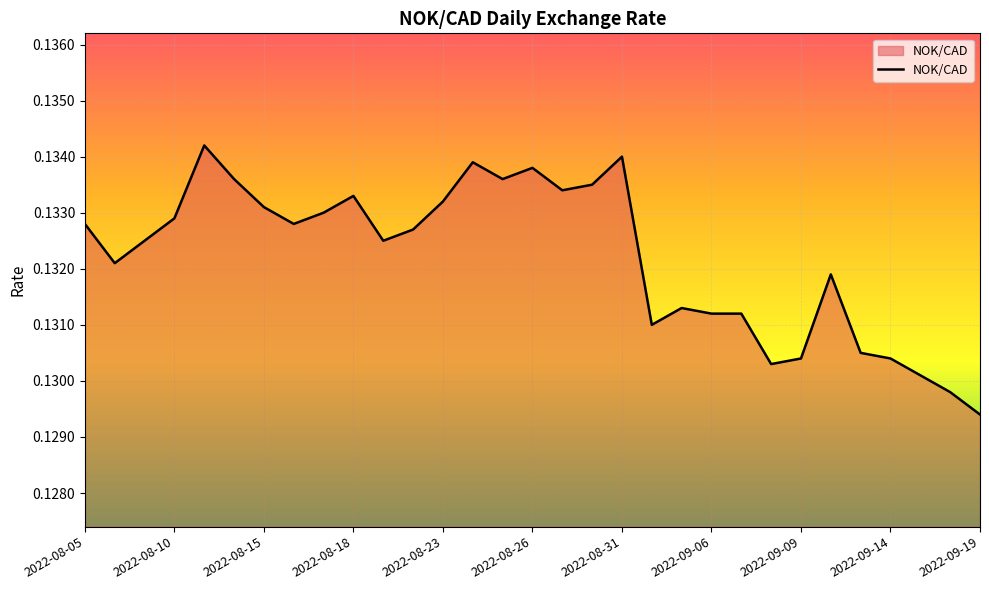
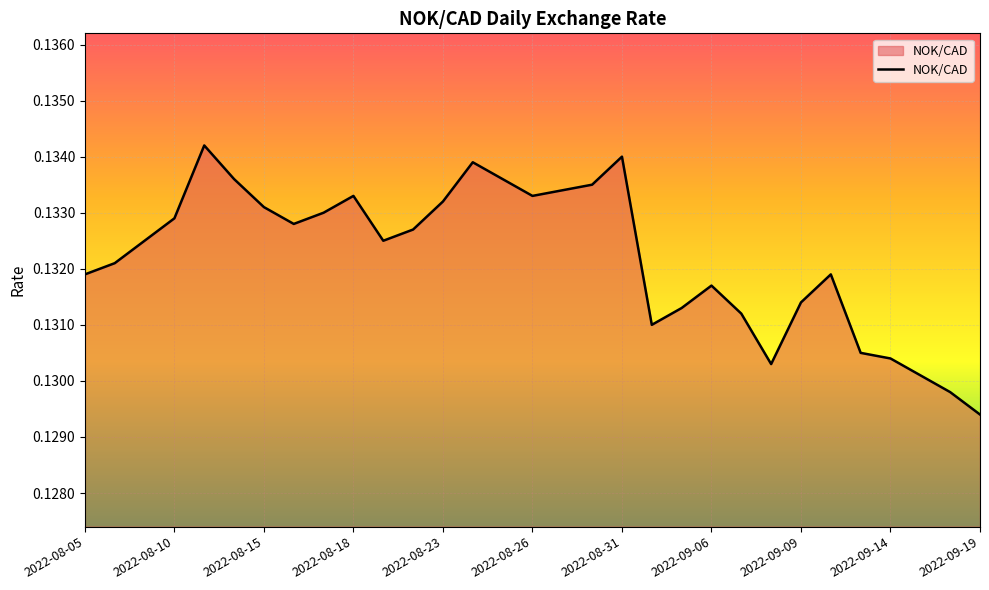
2022-08-05: 0.1328 -> 0.1319
2022-08-26: 0.1338 -> 0.1333
2022-09-06: 0.1312 -> 0.1317
2022-09-09: 0.1304 -> 0.1314
